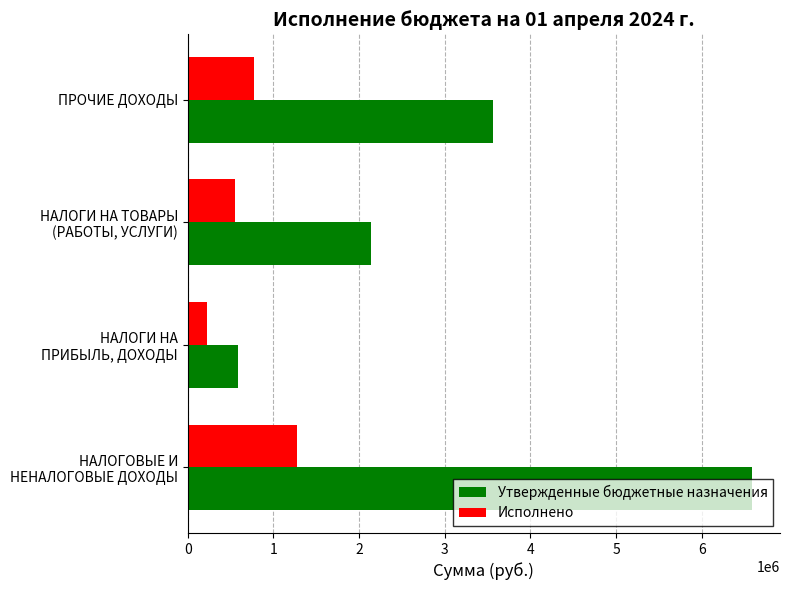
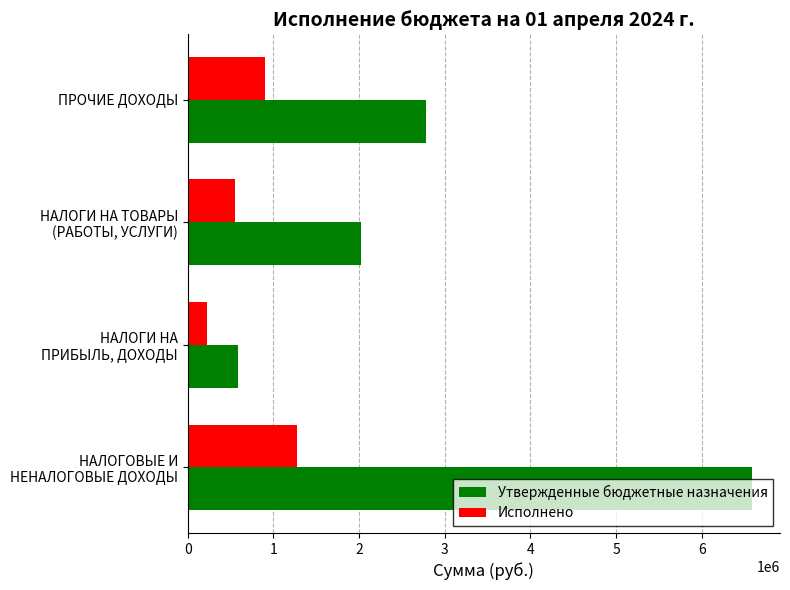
Исполнено, ПРОЧИЕ ДОХОДЫ: 800000 -> 900000
Утвержденные бюджетные назначения, ПРОЧИЕ ДОХОДЫ: 3600000 -> 2800000
Утвержденные бюджетные назначения, НАЛОГИ НА ТОВАРЫ (РАБОТЫ, УСЛУГИ): 2100000 -> 2000000
